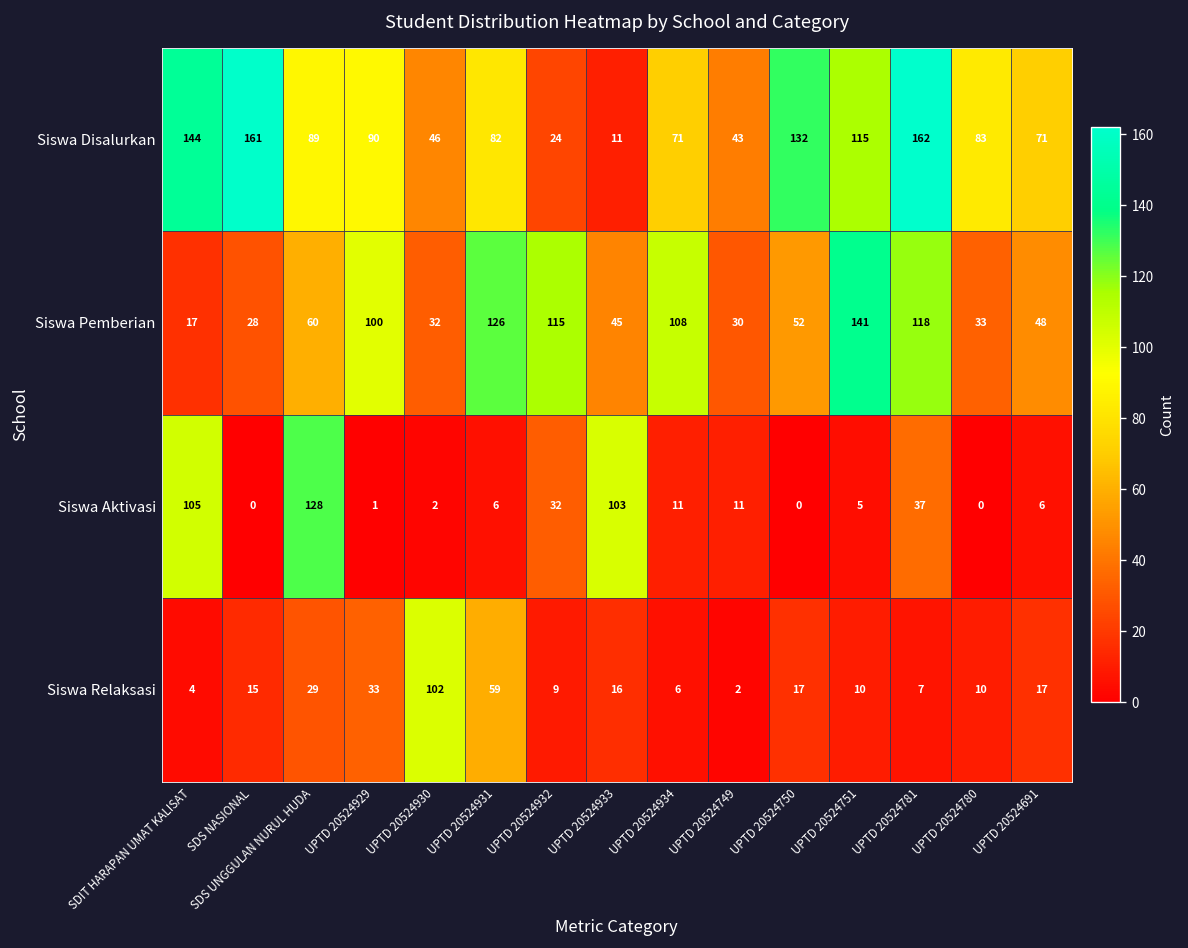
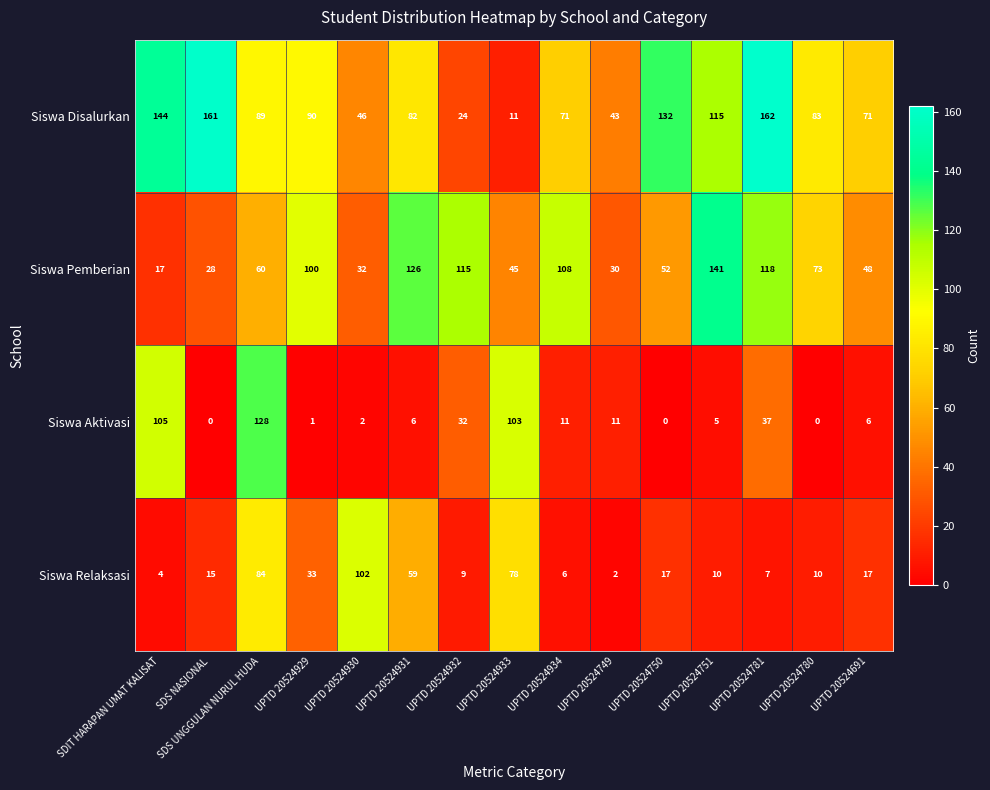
Siswa Pemberian, UPTD 20524780: 33 -> 73
Siswa Relaksasi, SDS UNGGULAN NURUL HUDA: 29 -> 84
Siswa Relaksasi, UPTD 20524933: 16 -> 78
